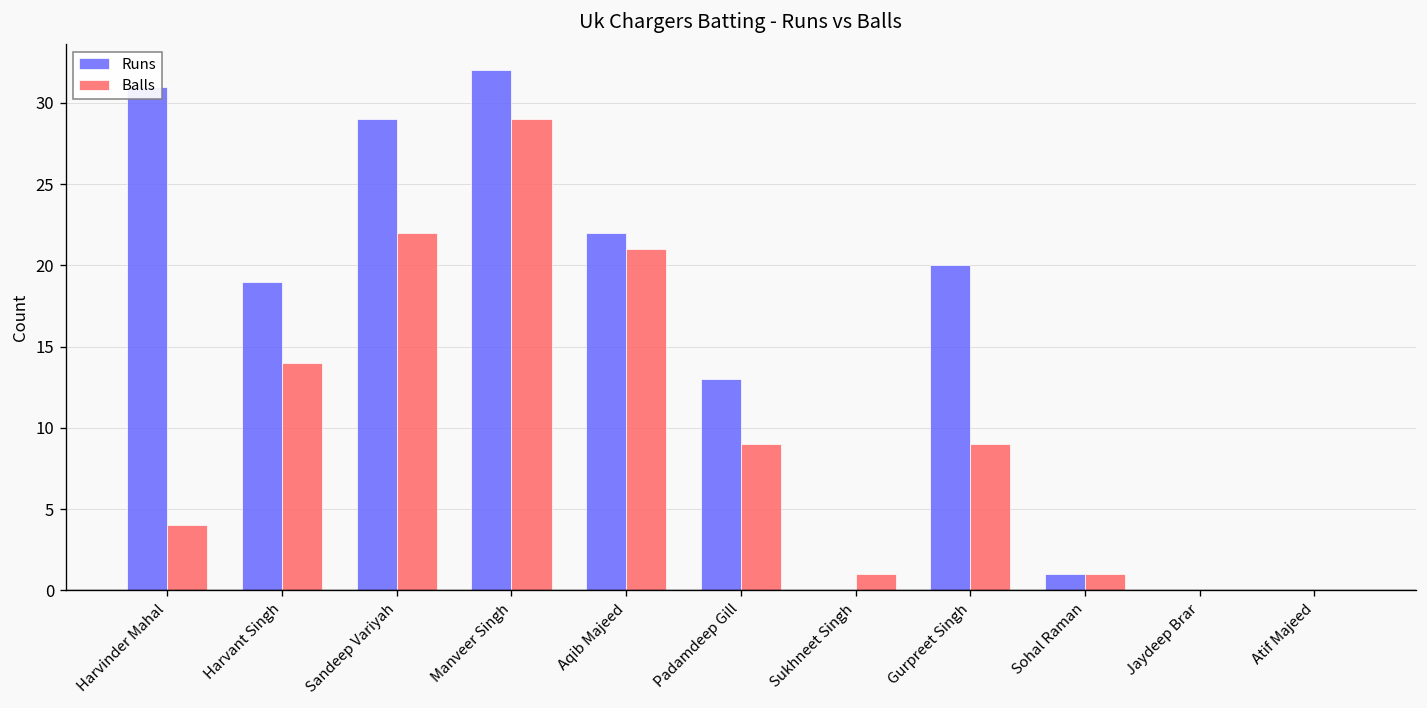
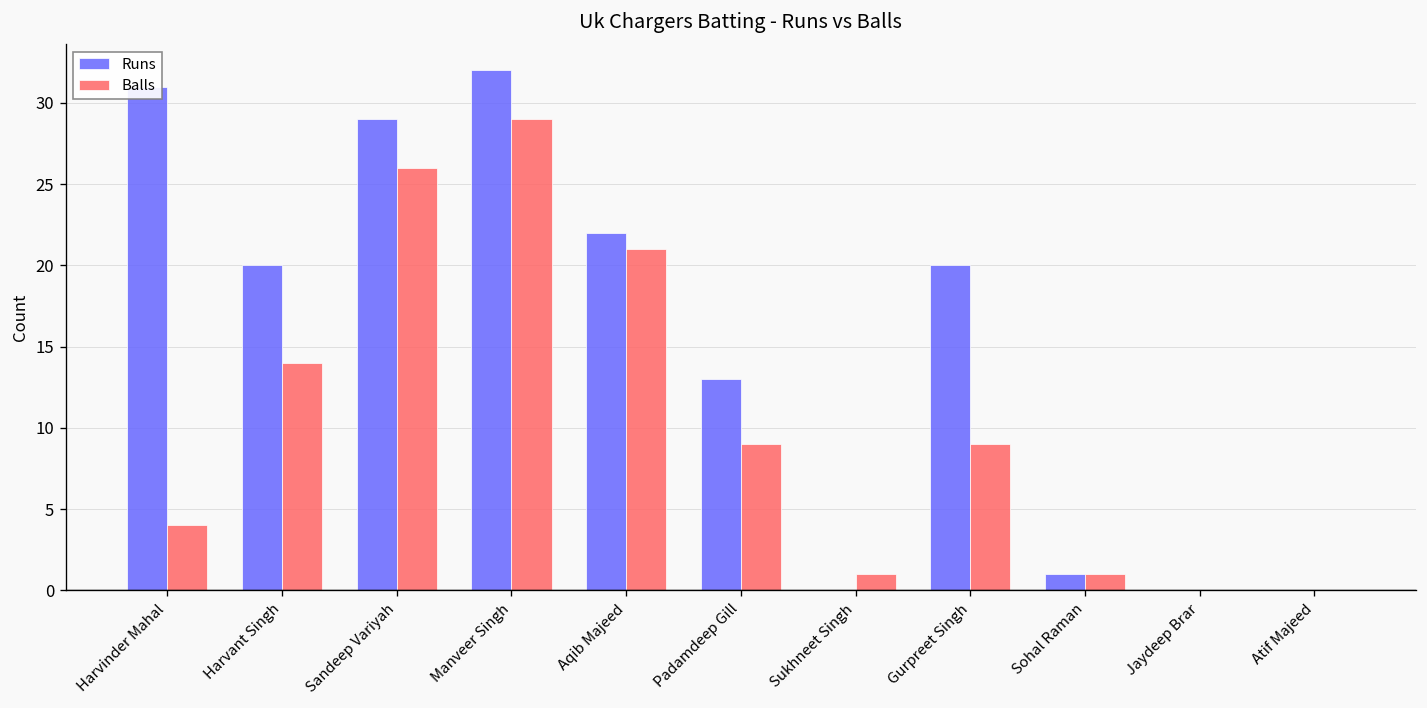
Runs, Harvant Singh: 19 -> 20
Balls, Sandeep Variyah: 22 -> 26
